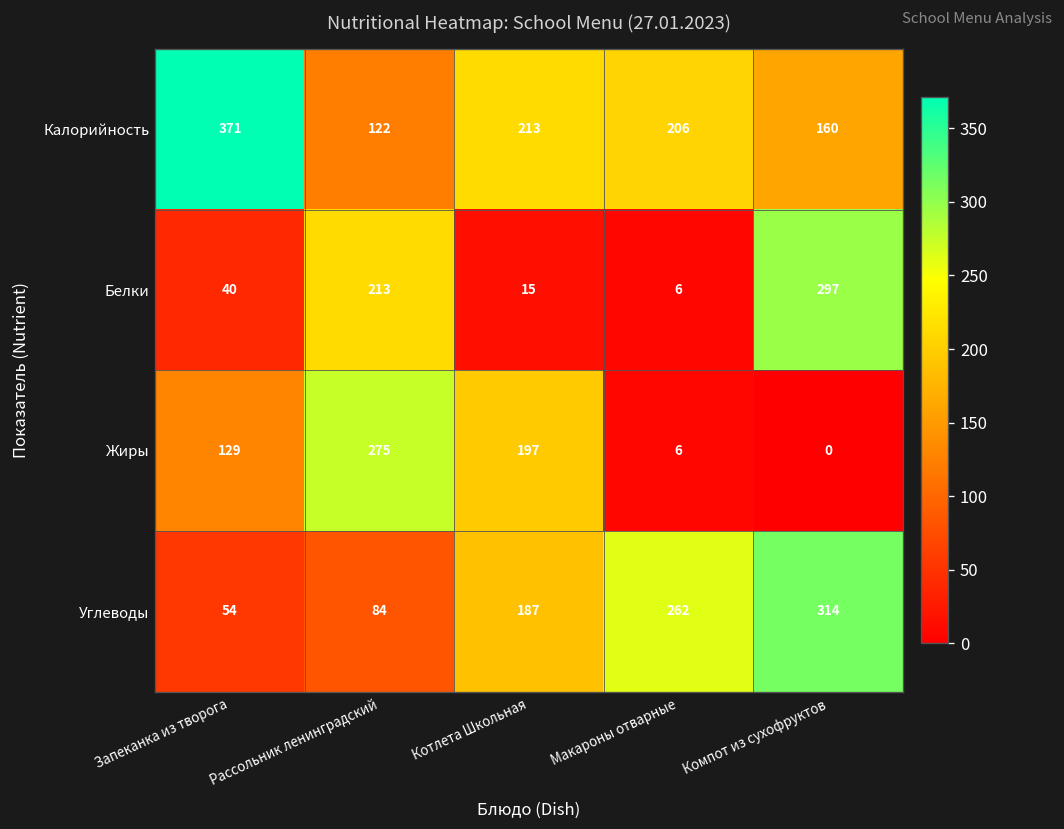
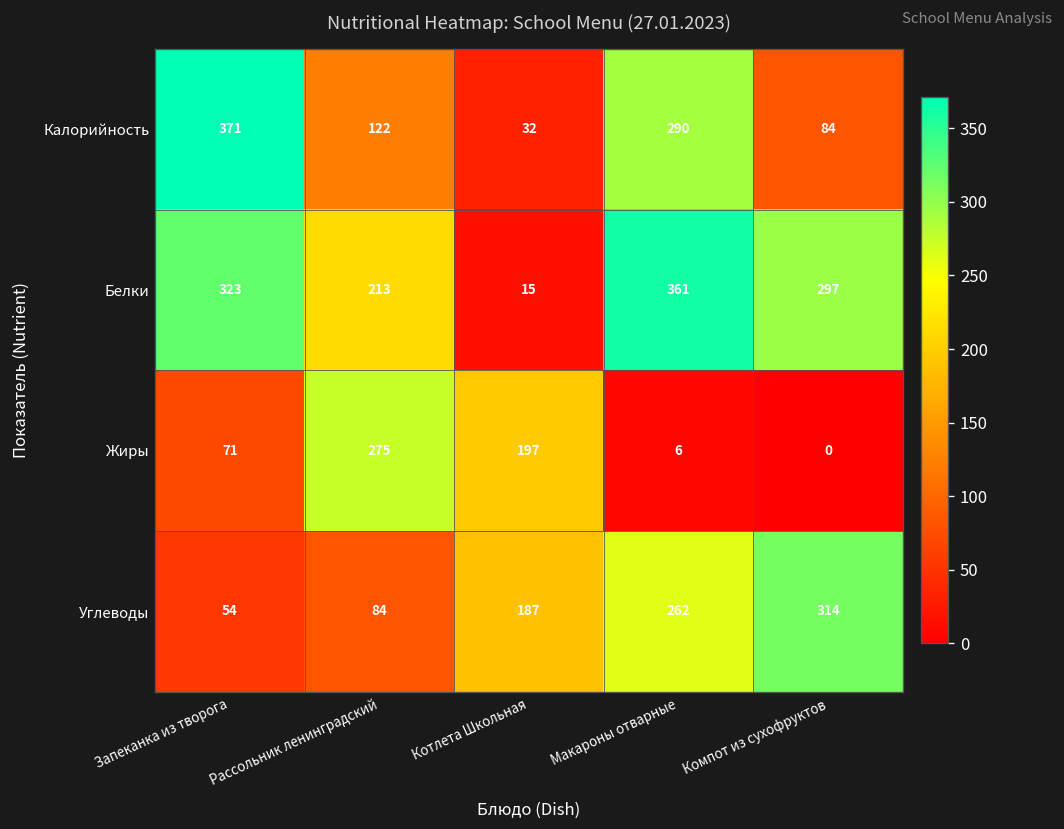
Калорийность, Котлета Школьная: 213 -> 32
Калорийность, Макароны отварные: 206 -> 290
Калорийность, Компот из сухофруктов: 160 -> 84
Белки, Запеканка из творога: 40 -> 323
Белки, Макароны отварные: 6 -> 361
Жиры, Запеканка из творога: 129 -> 71
